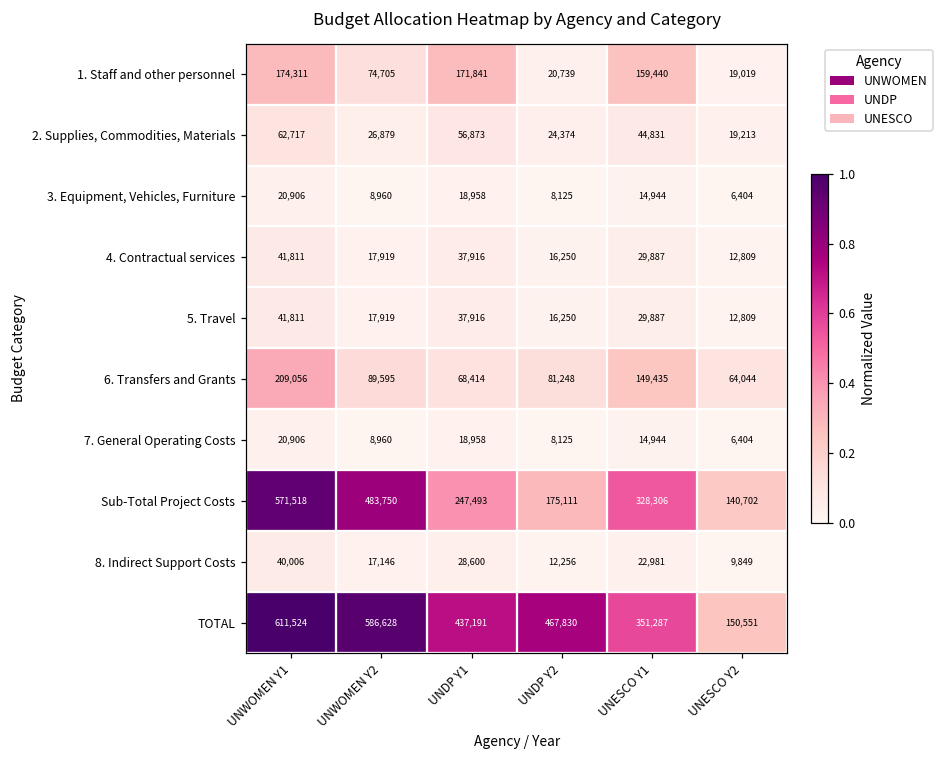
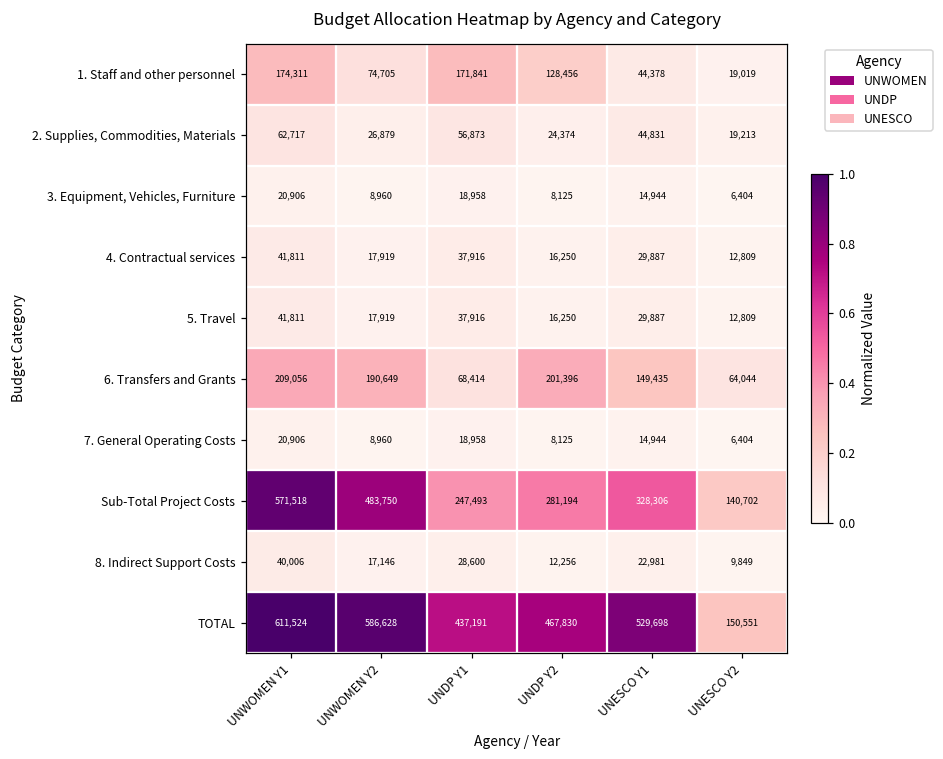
1. Staff and other personnel, UNDP Y2: 20,739 -> 128,456
1. Staff and other personnel, UNESCO Y1: 159,440 -> 44,378
6. Transfers and Grants, UNWOMEN Y2: 89,595 -> 190,649
6. Transfers and Grants, UNDP Y2: 81,248 -> 201,396
Sub-Total Project Costs, UNDP Y2: 175,111 -> 281,194
TOTAL, UNESCO Y1: 351,287 -> 529,698
